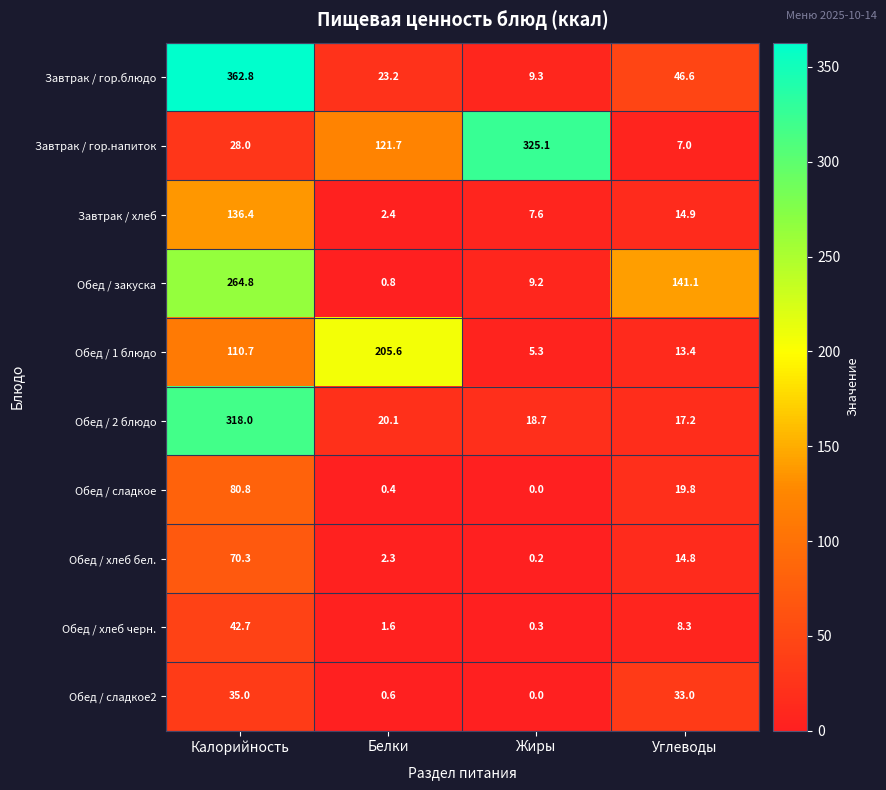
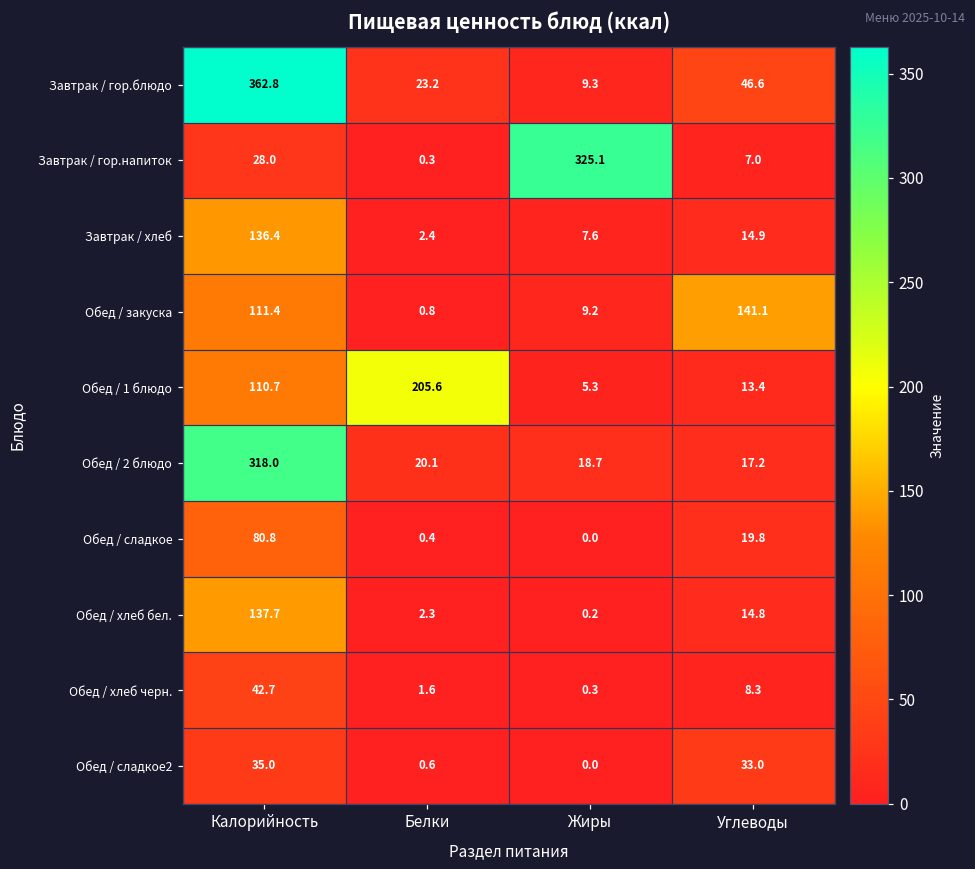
Завтрак / гор.напиток, Белки: 121.7 -> 0.3
Обед / закуска, Калорийность: 264.8 -> 111.4
Обед / хлеб бел., Калорийность: 70.3 -> 137.7
